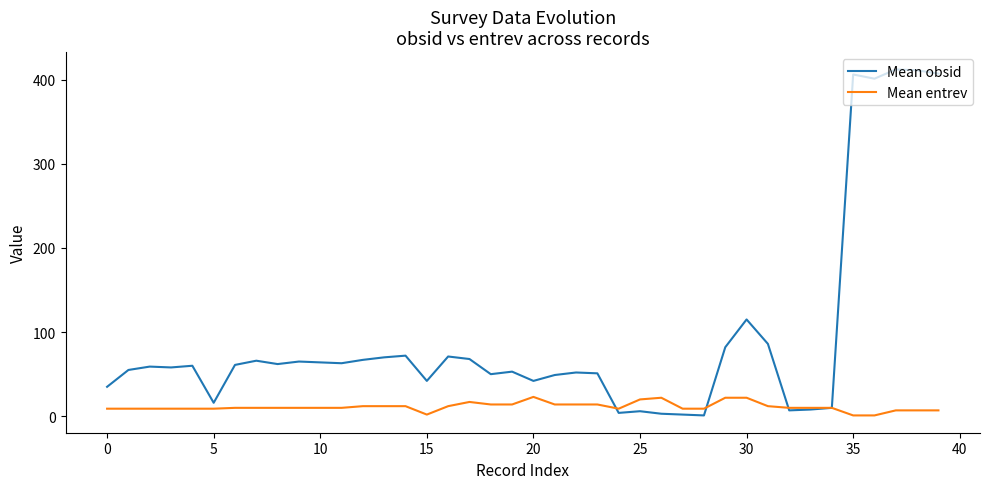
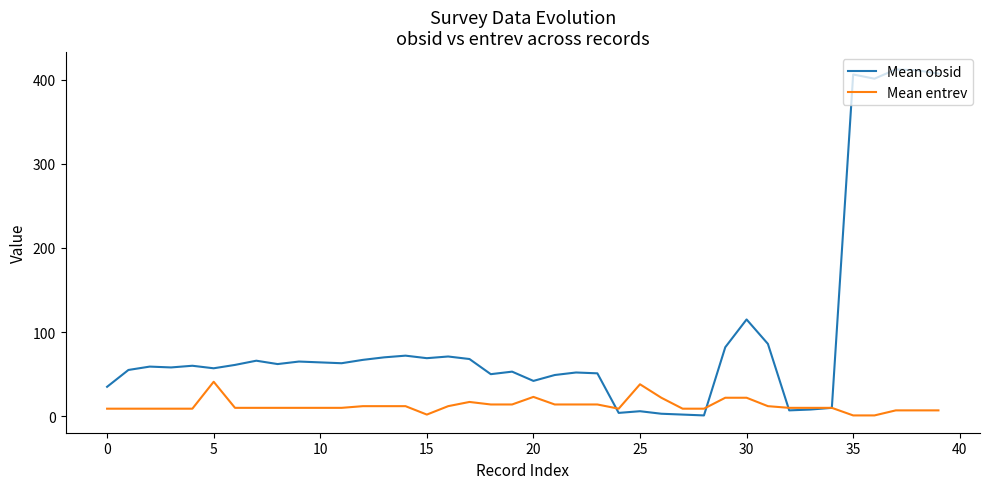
Mean obsid, 5: 20 -> 60
Mean entrev, 5: 10 -> 40
Mean obsid, 15: 40 -> 70
Mean entrev, 25: 20 -> 40
